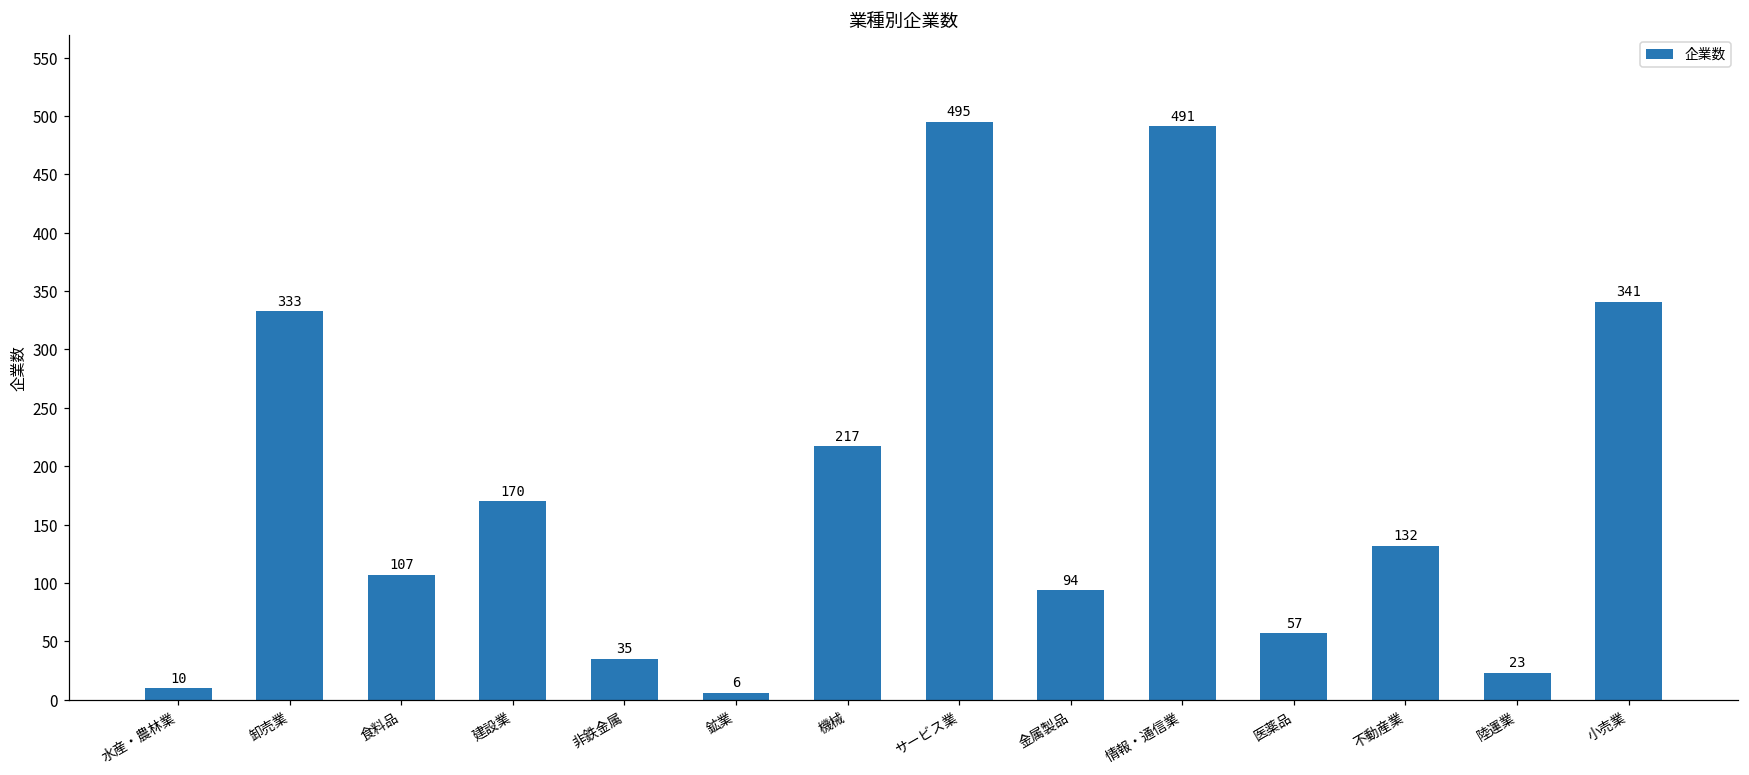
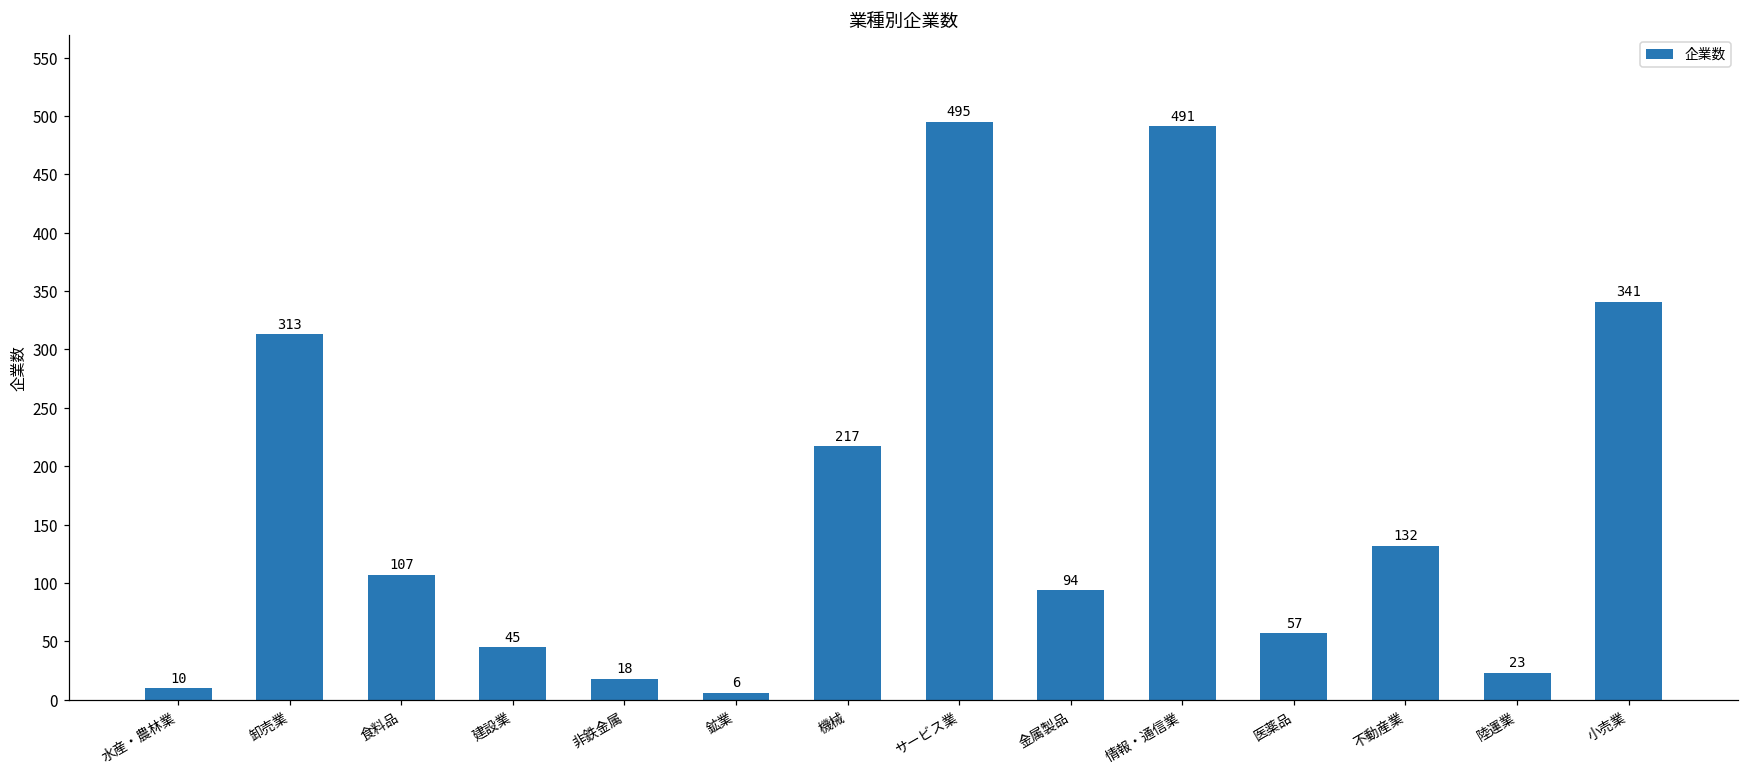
卸売業: 333 -> 313
建設業: 170 -> 45
非鉄金属: 35 -> 18
